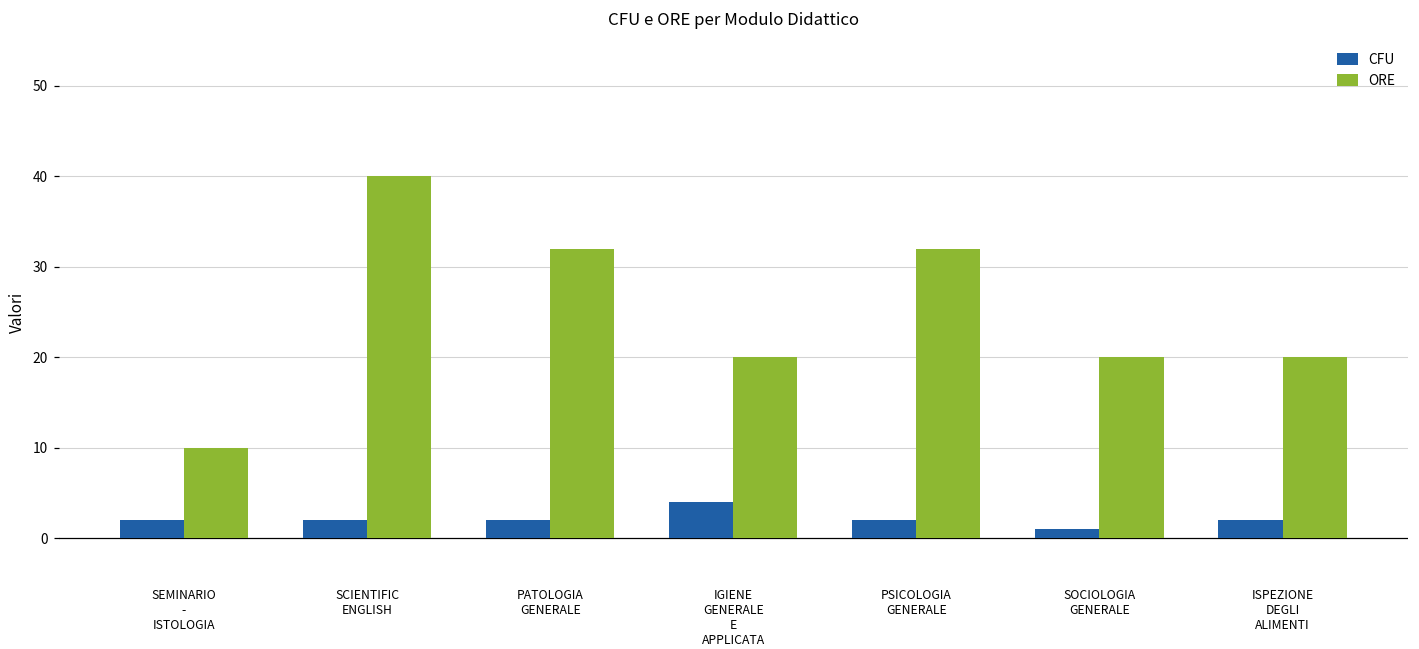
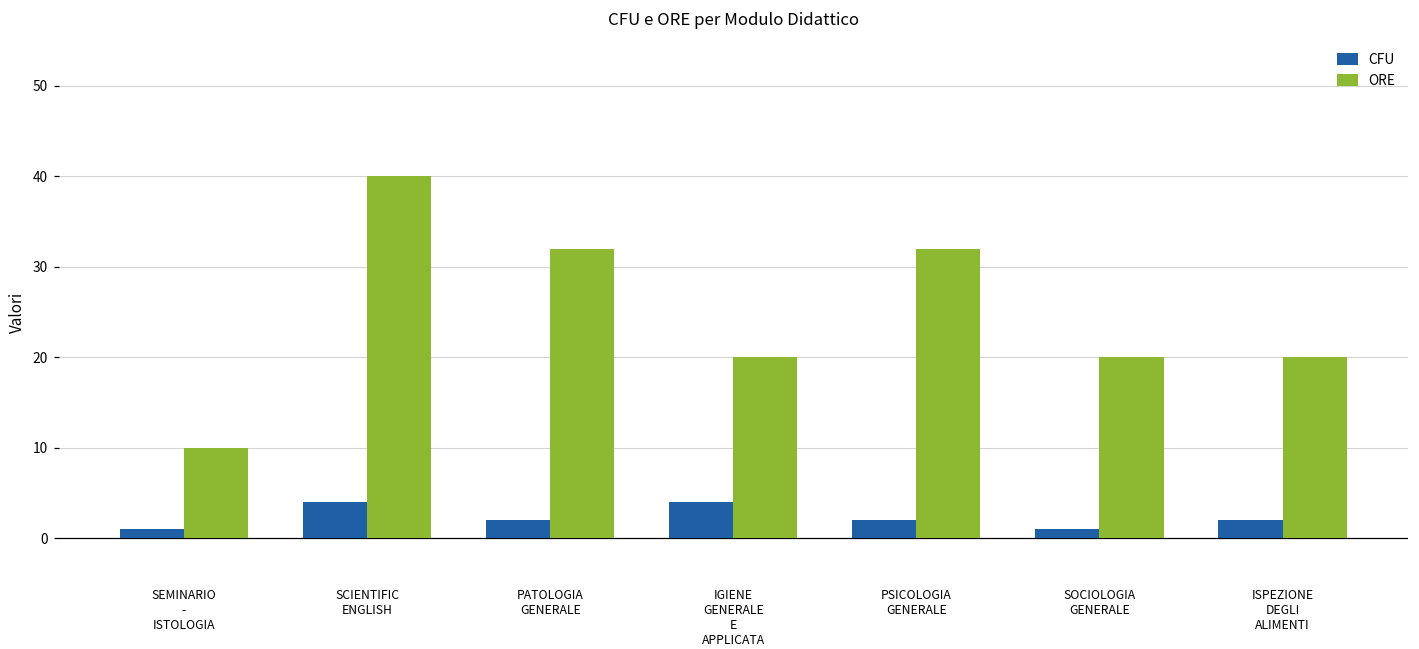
CFU, SEMINARIO - ISTOLOGIA: 2 -> 1
CFU, SCIENTIFIC ENGLISH: 2 -> 4
